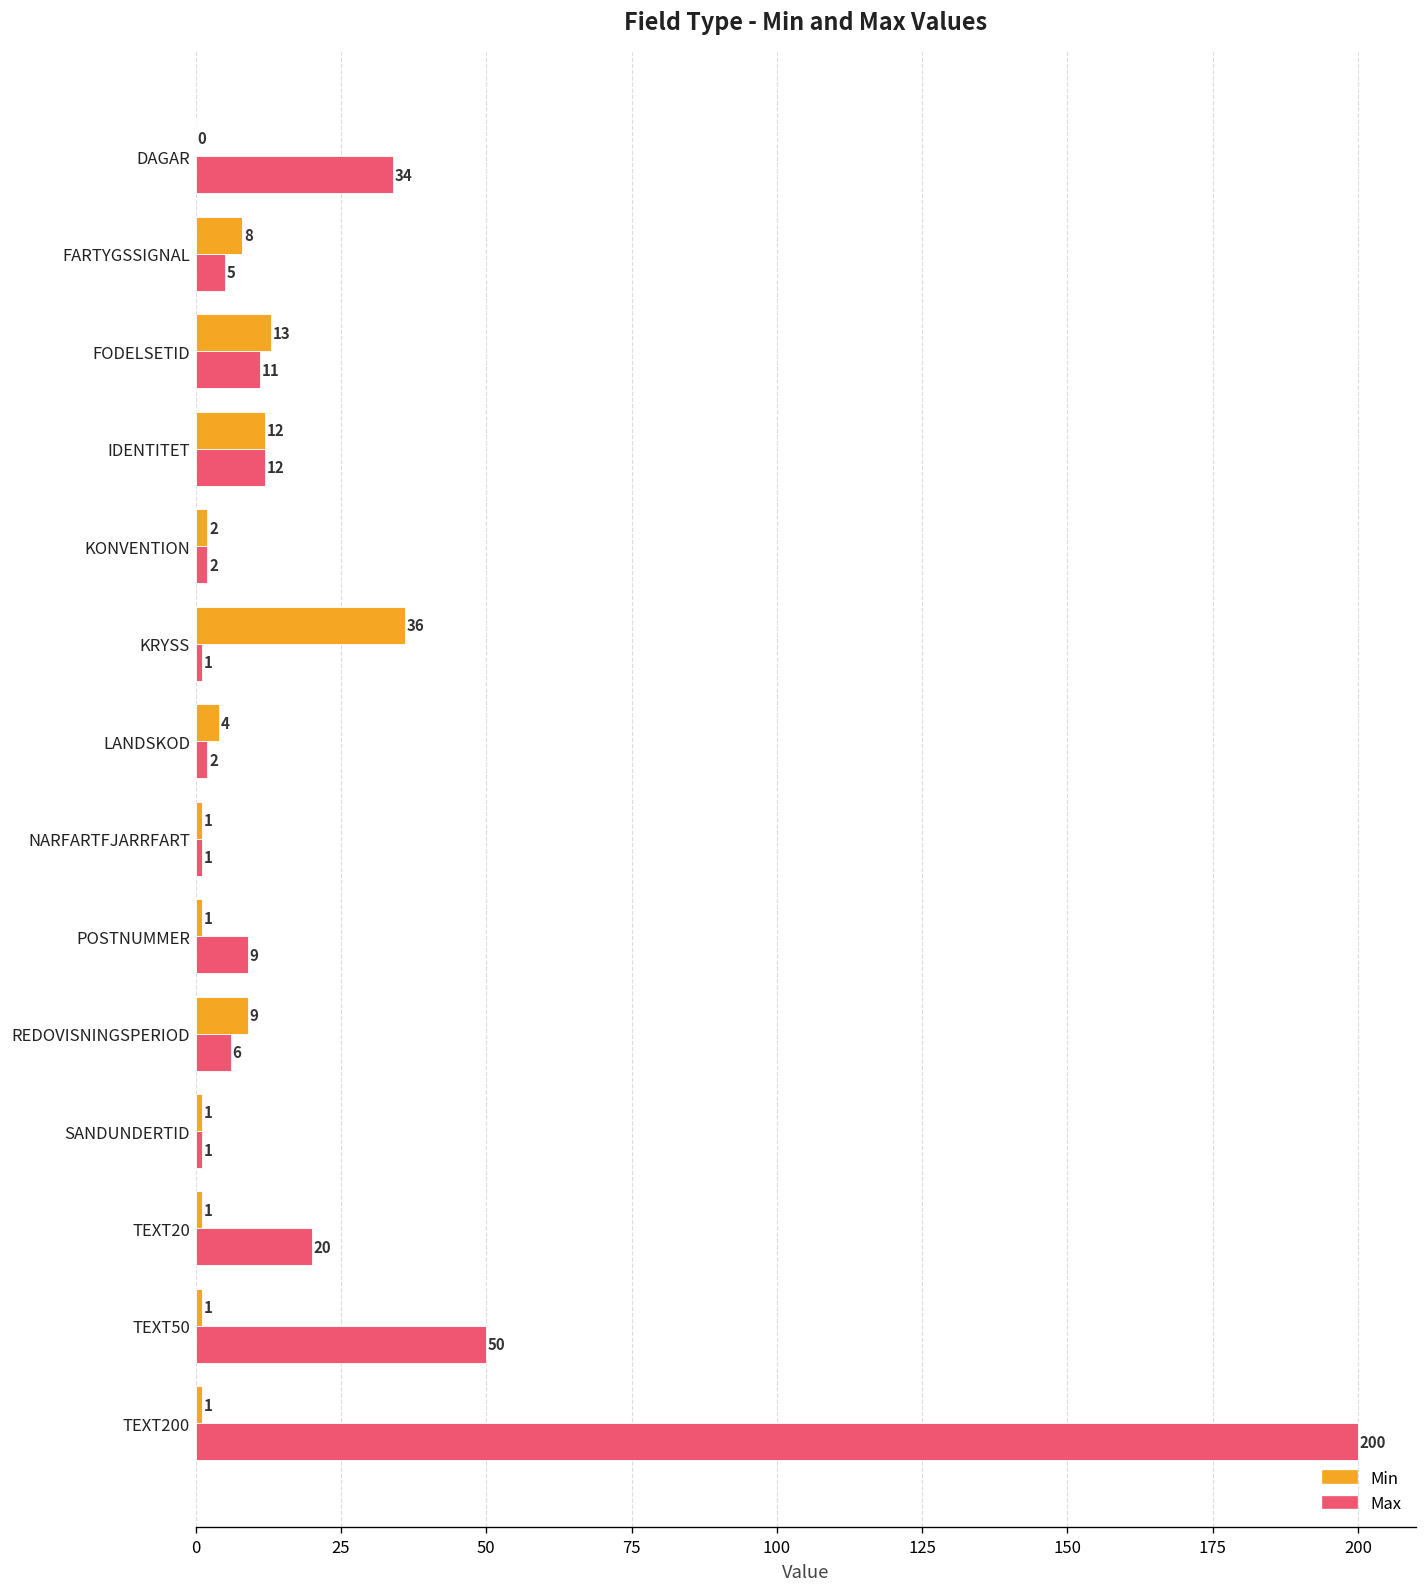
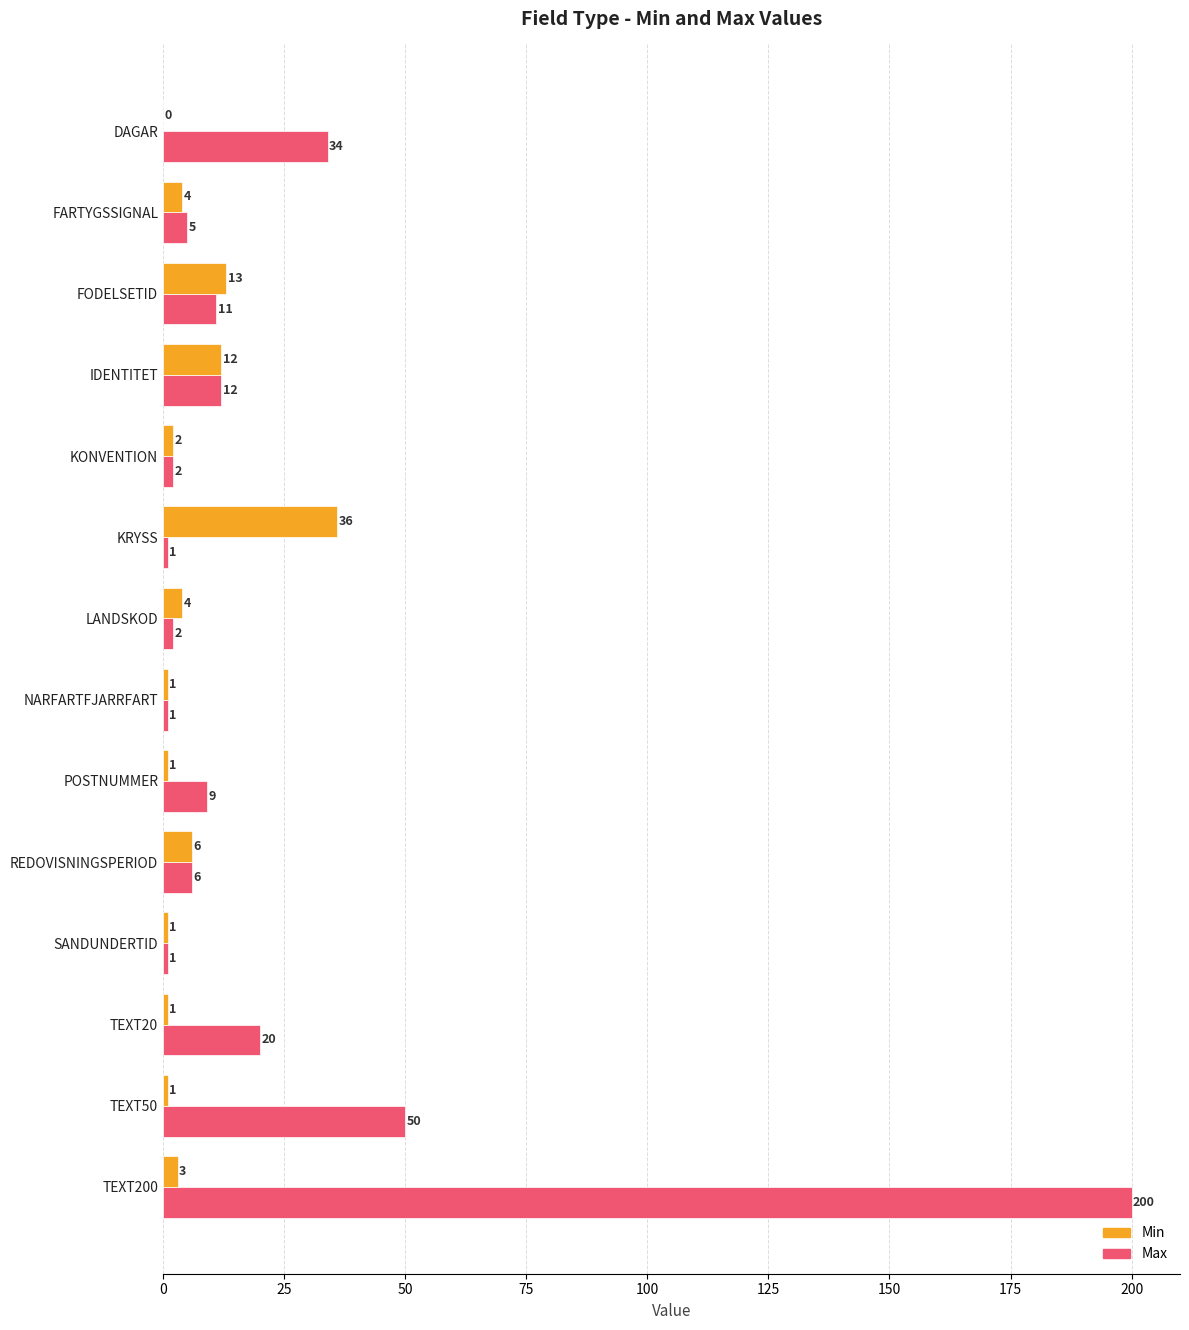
Min, FARTYGSSIGNAL: 8 -> 4
Min, REDOVISNINGSPERIOD: 9 -> 6
Min, TEXT200: 1 -> 3
